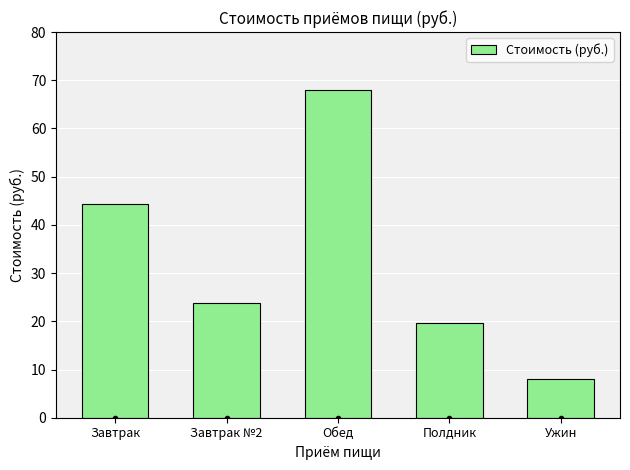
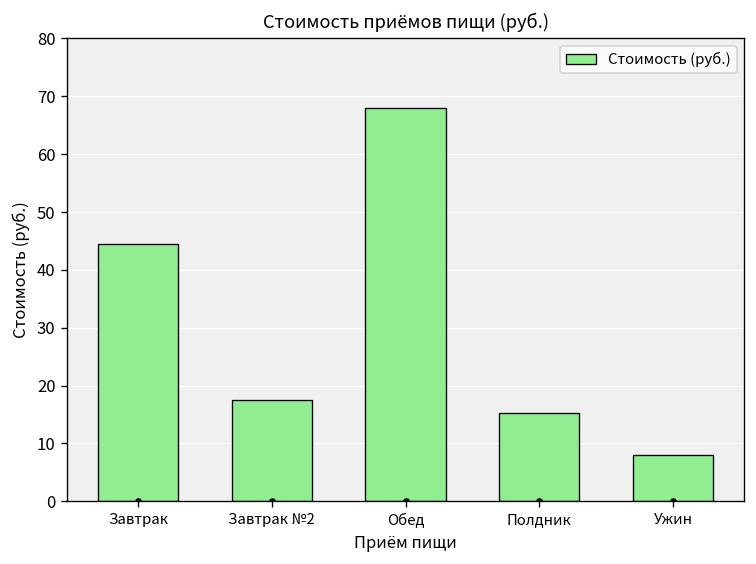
Стоимость (руб.), Завтрак №2: 24 -> 18
Стоимость (руб.), Полдник: 20 -> 15
